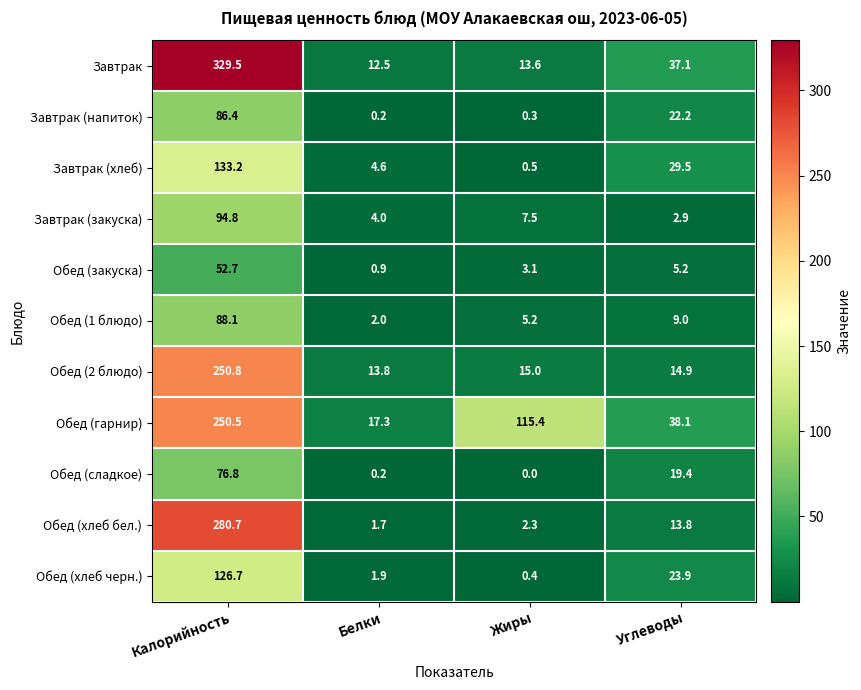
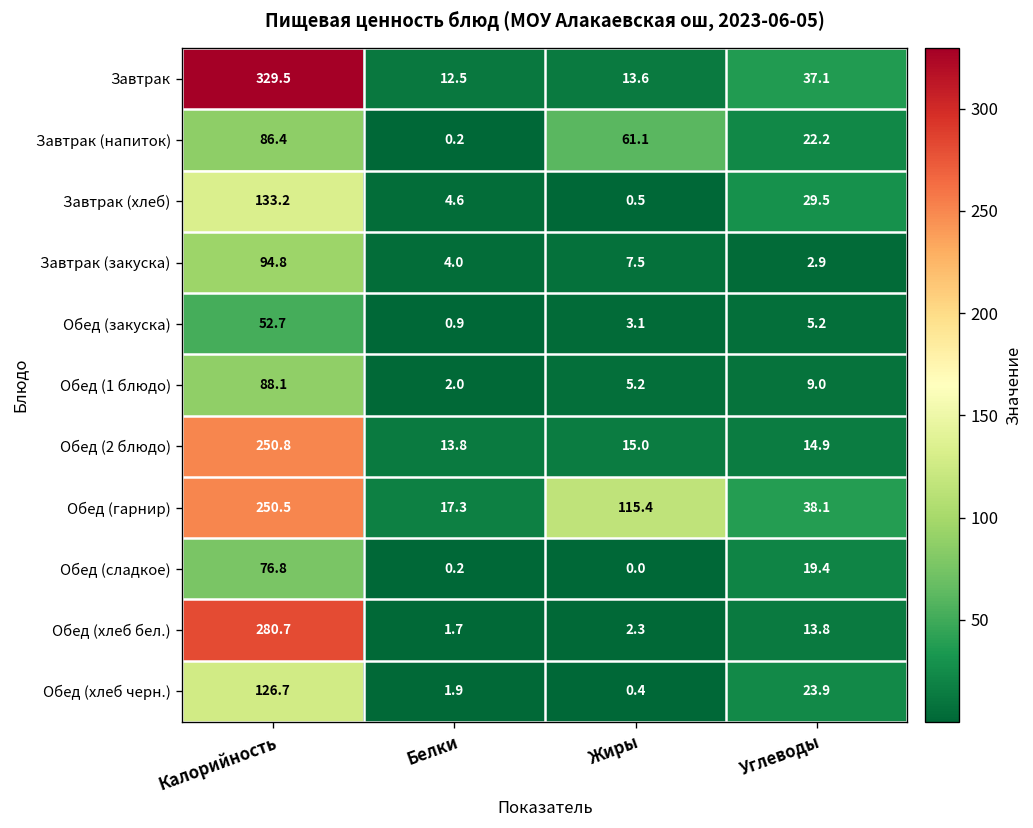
Завтрак (напиток), Жиры: 0.3 -> 61.1
